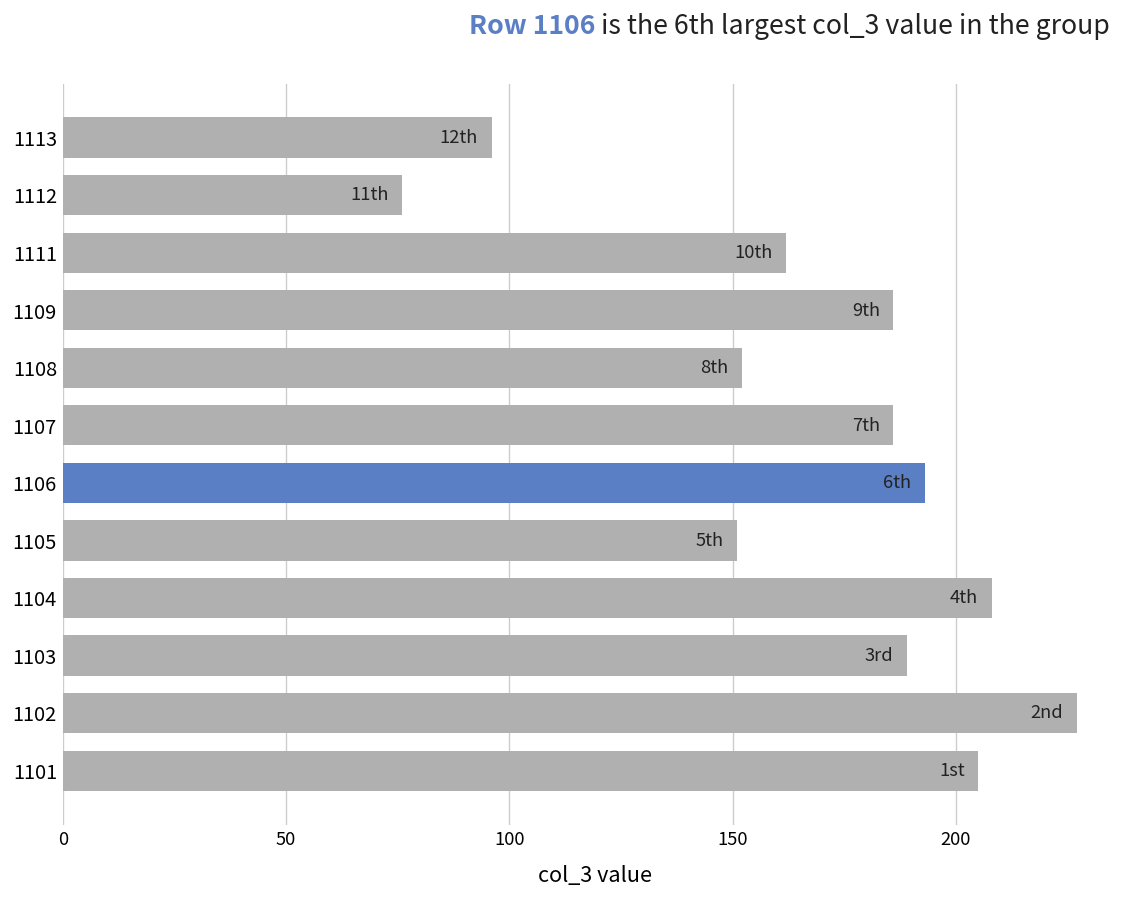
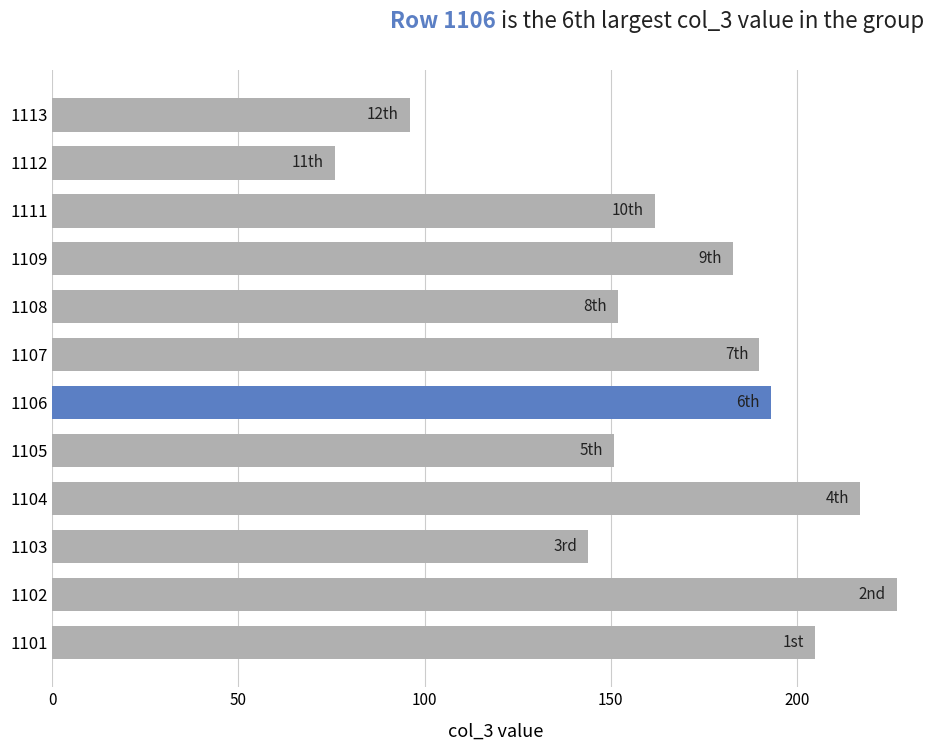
1109: 186 -> 183
1107: 186 -> 190
1104: 208 -> 217
1103: 189 -> 144
